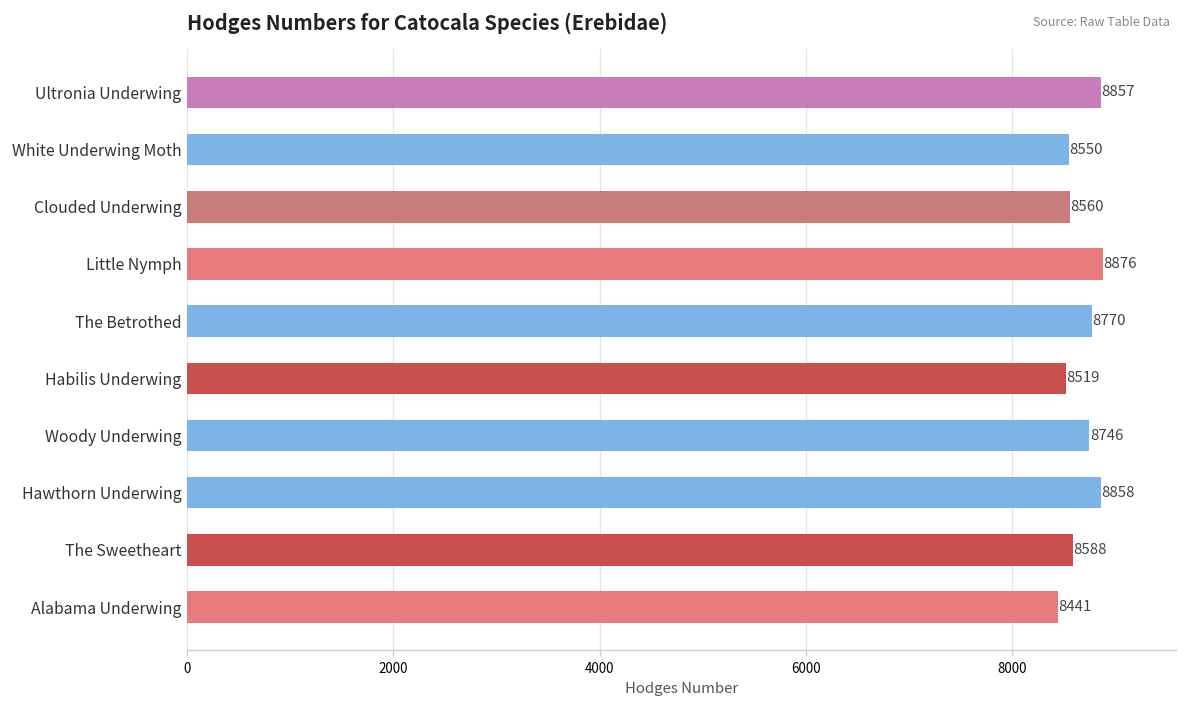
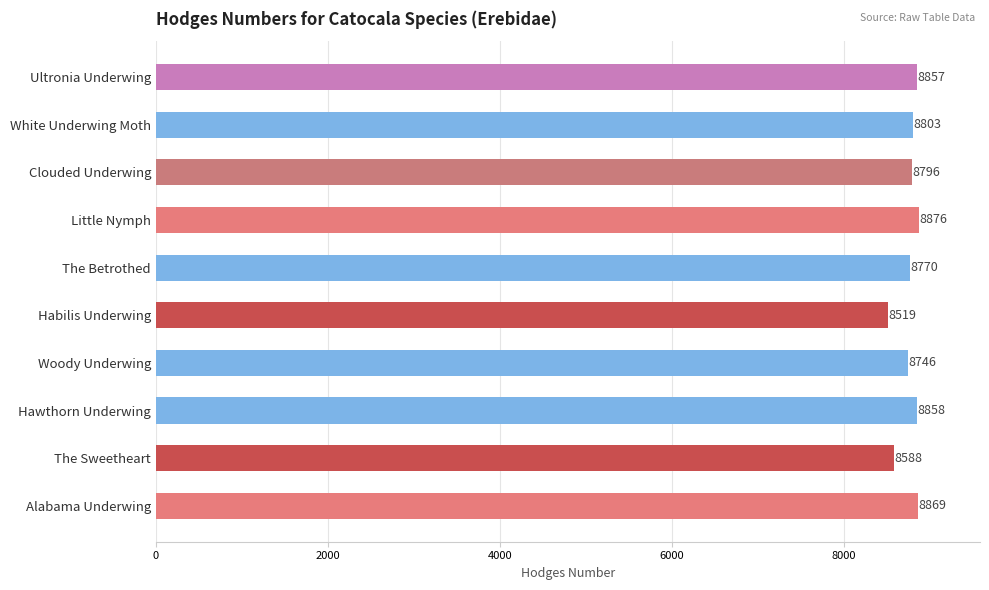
White Underwing Moth: 8550 -> 8803
Clouded Underwing: 8560 -> 8796
Alabama Underwing: 8441 -> 8869
